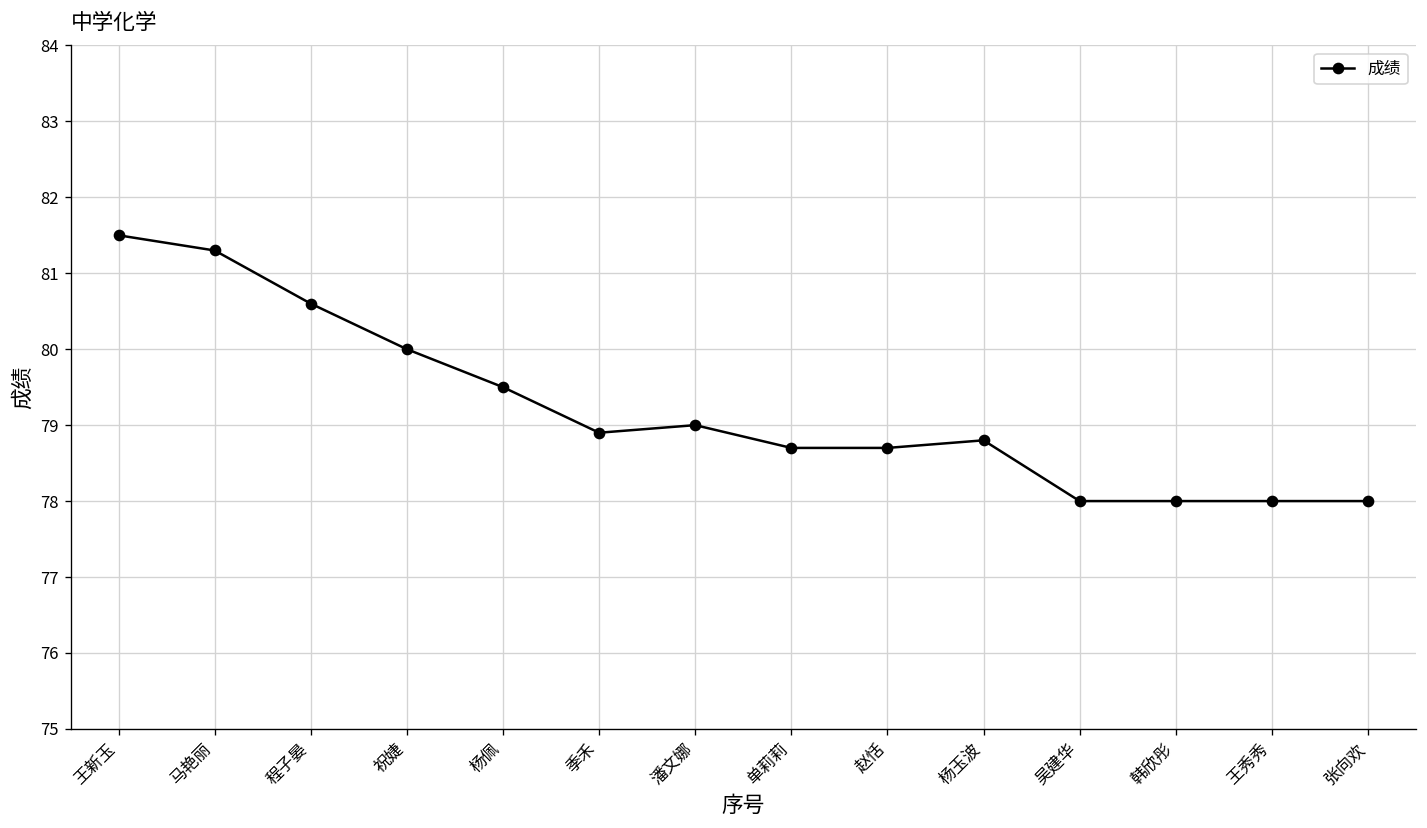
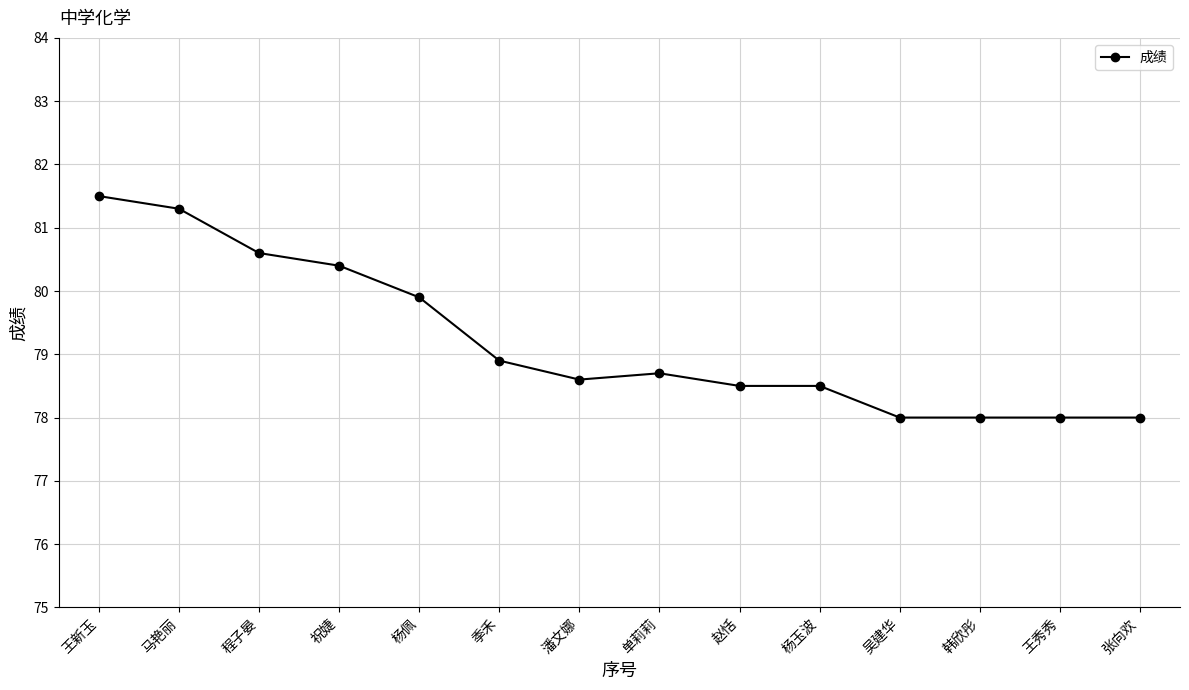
祝婕: 80.0 -> 80.4
杨佩: 79.5 -> 79.9
潘文娜: 79.0 -> 78.6
赵恬: 78.7 -> 78.5
杨玉波: 78.8 -> 78.5
